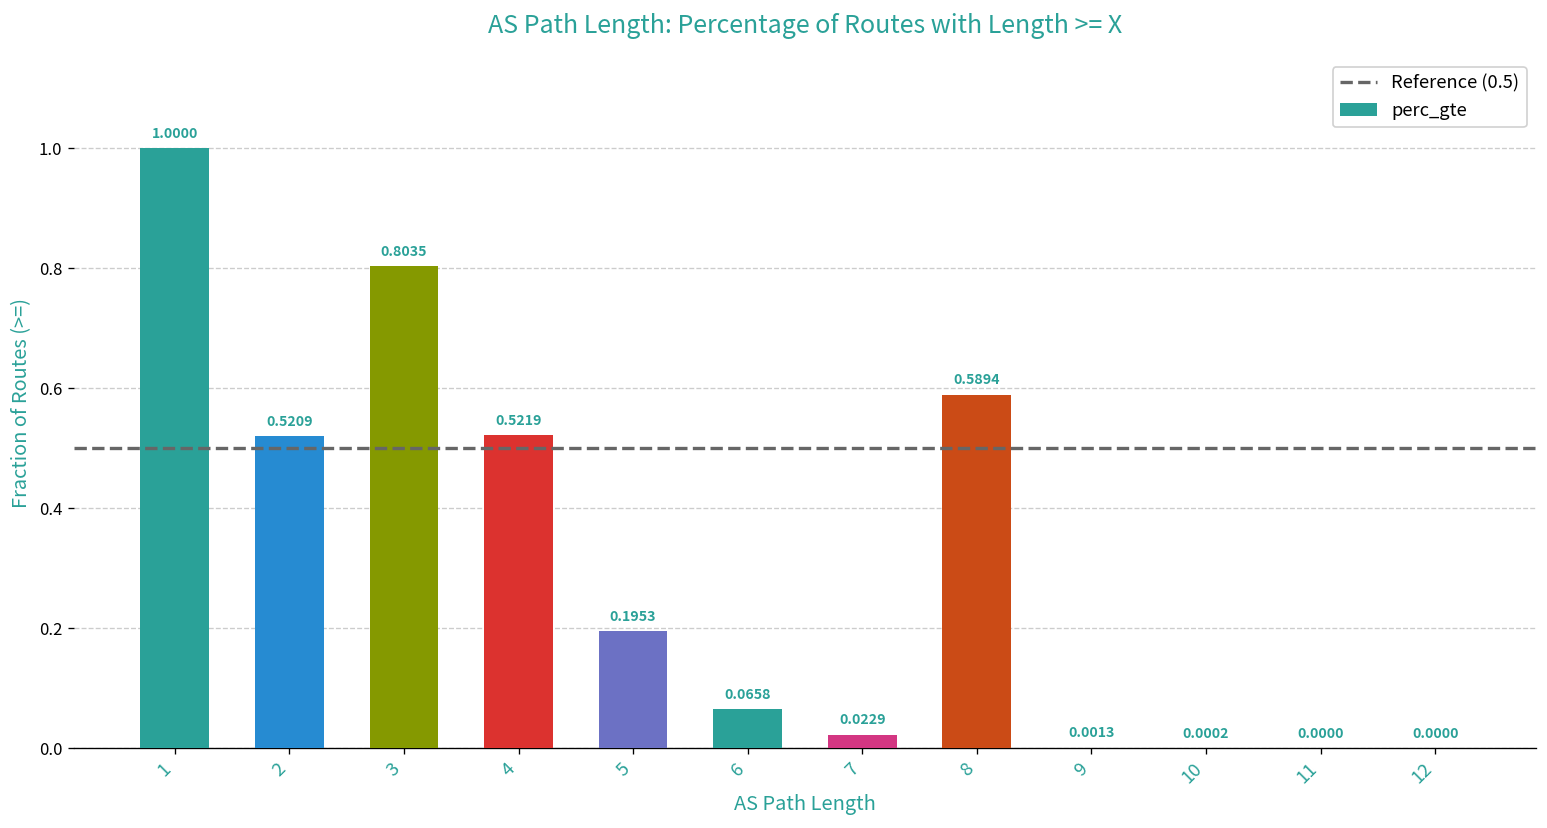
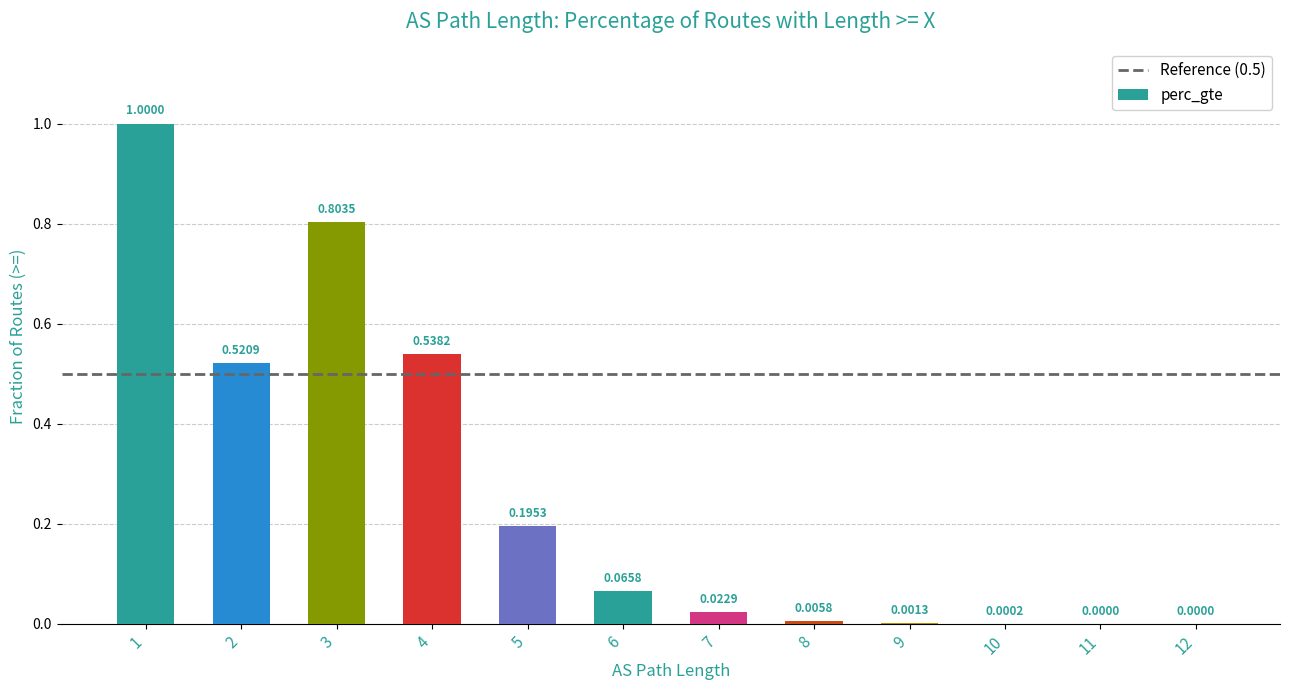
4: 0.5219 -> 0.5382
8: 0.5894 -> 0.0058
